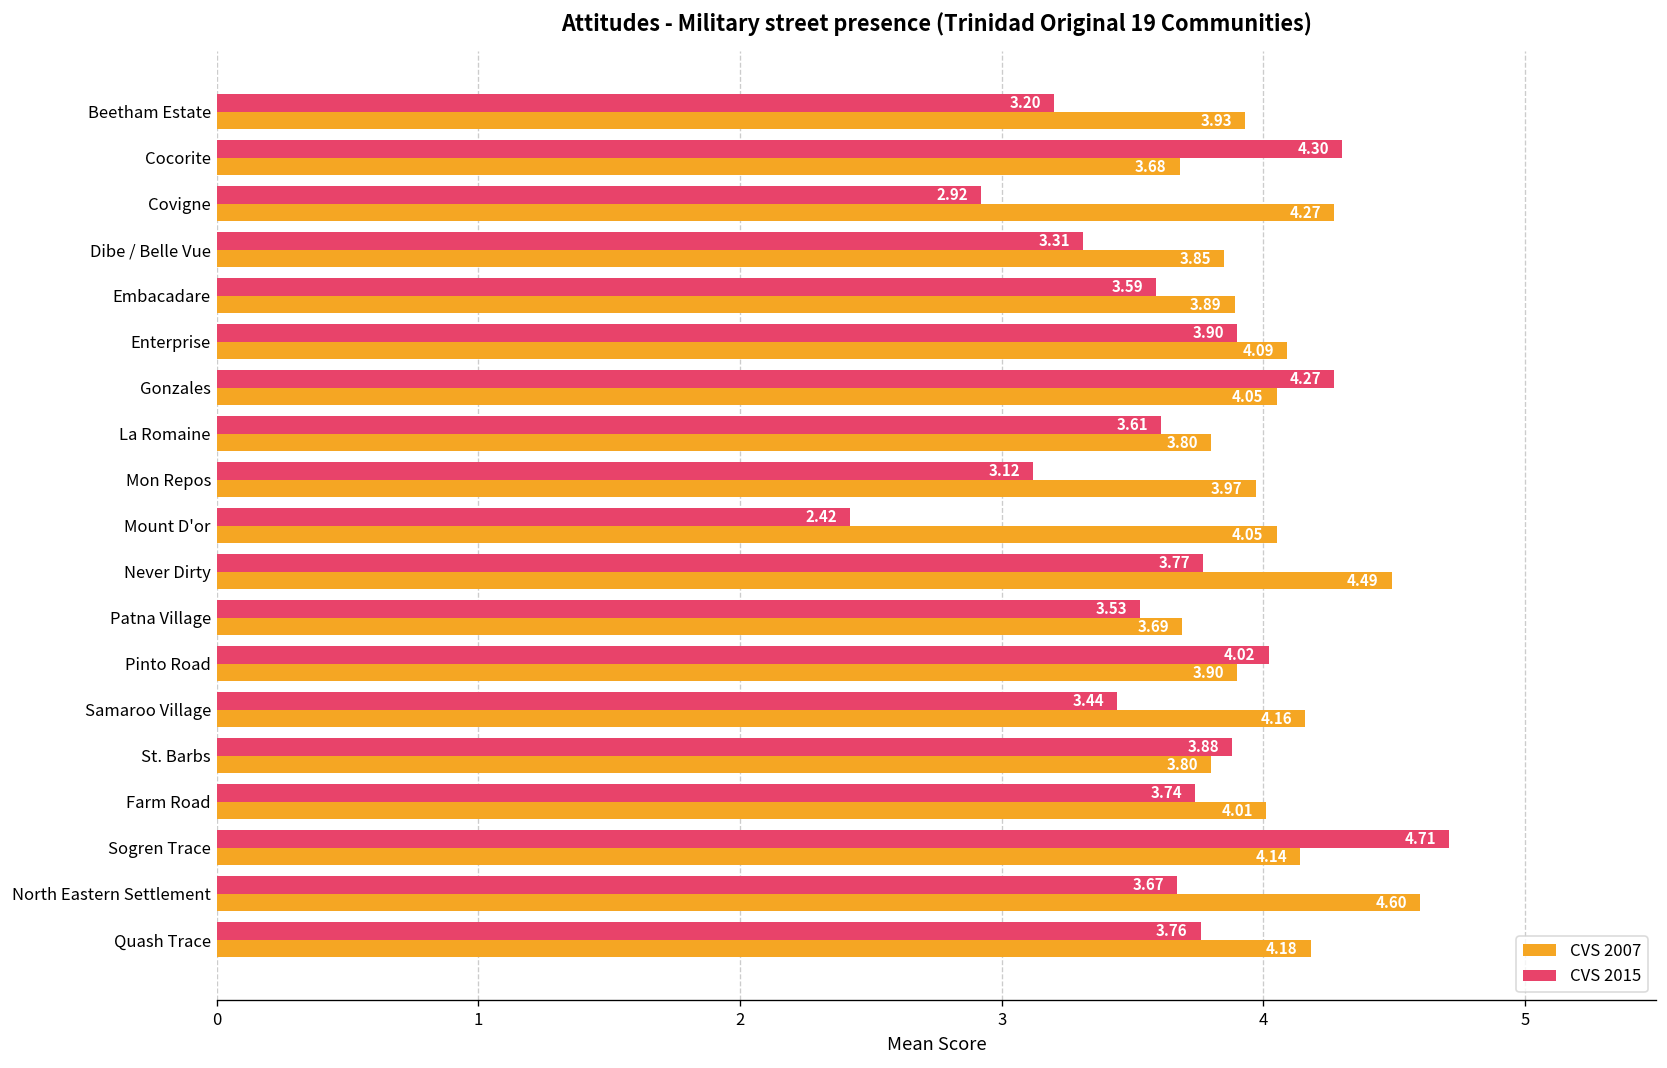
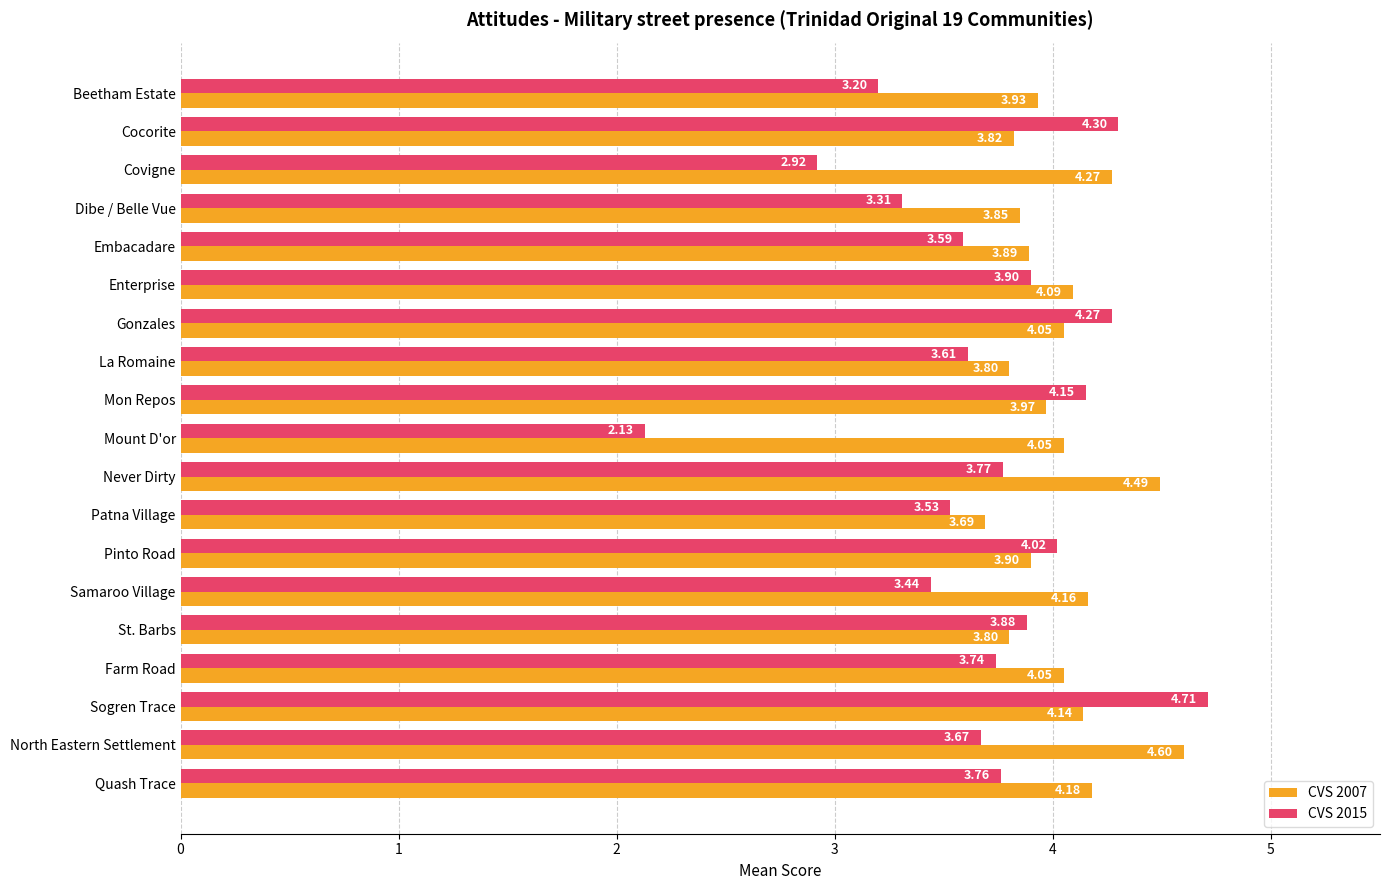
CVS 2007, Cocorite: 3.68 -> 3.82
CVS 2015, Mon Repos: 3.12 -> 4.15
CVS 2015, Mount D'or: 2.42 -> 2.13
CVS 2007, Farm Road: 4.01 -> 4.05
